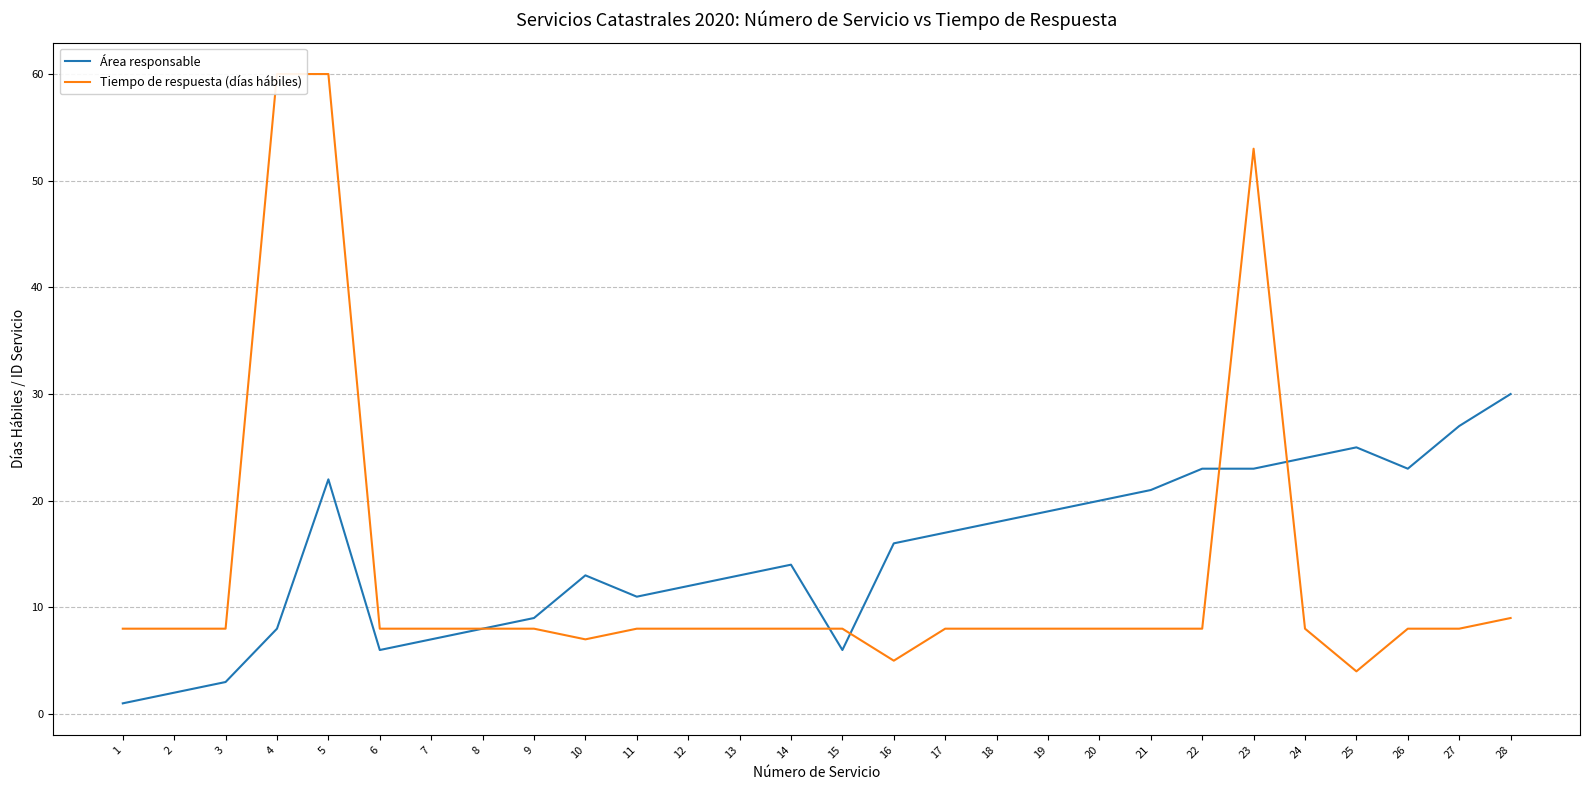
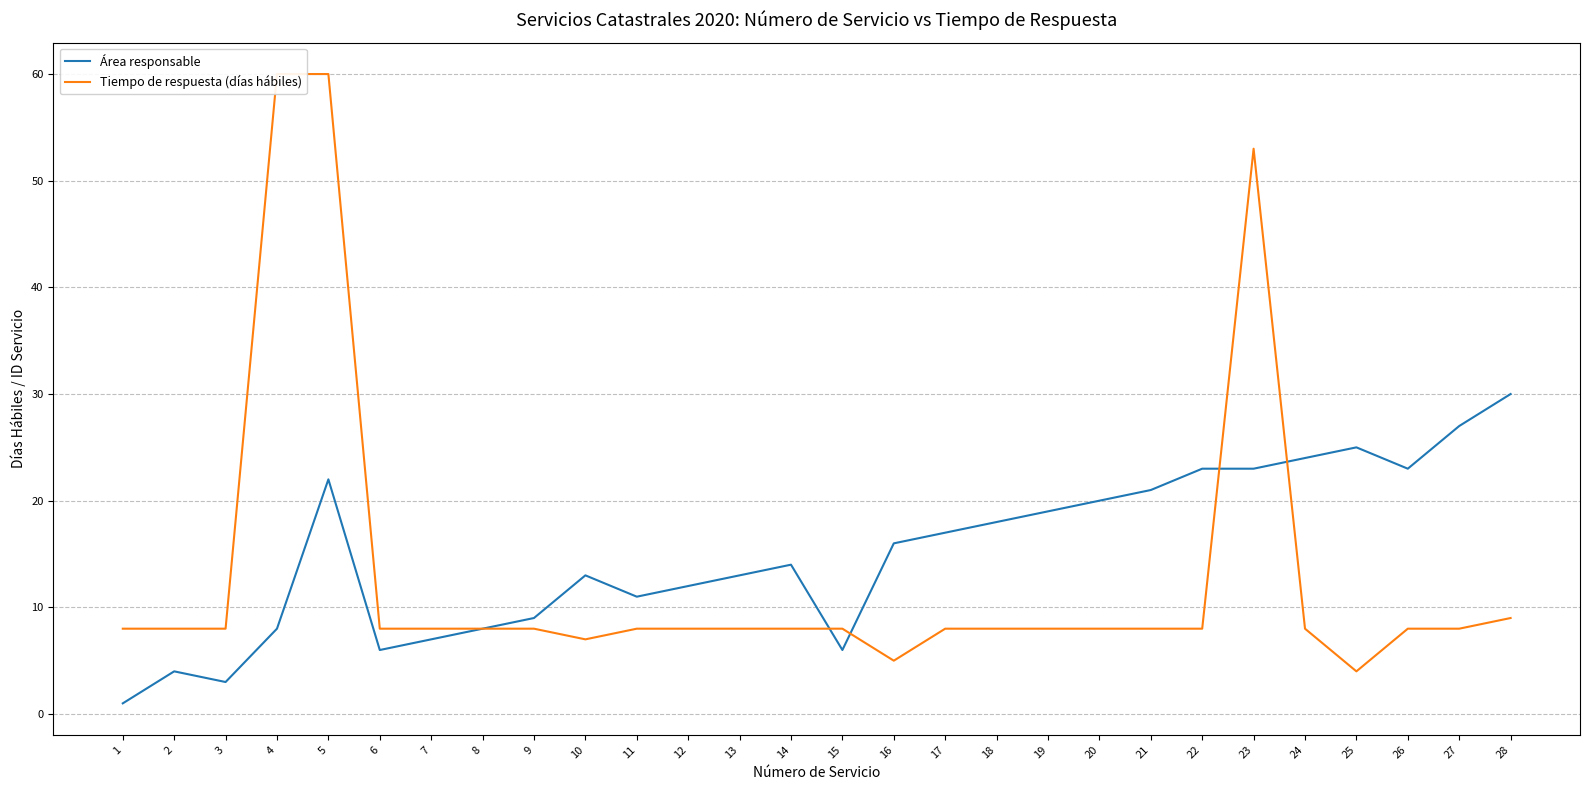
Área responsable, 2: 2 -> 4
